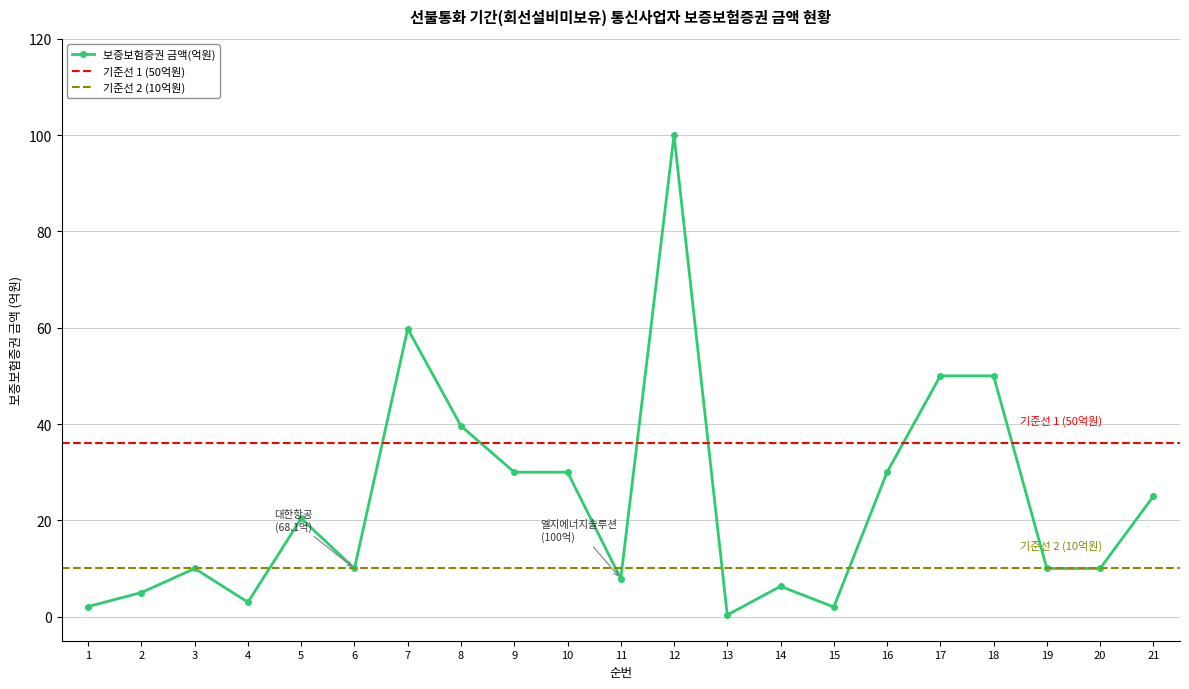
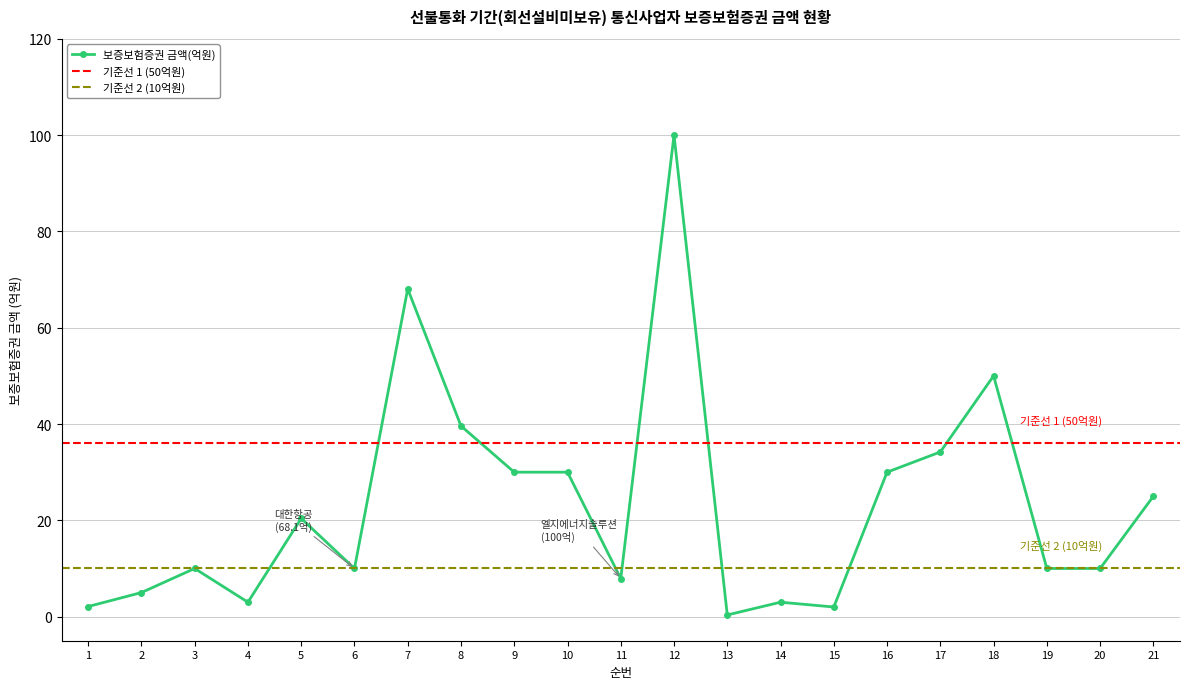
7: 60 -> 68
14: 6 -> 3
17: 50 -> 34
